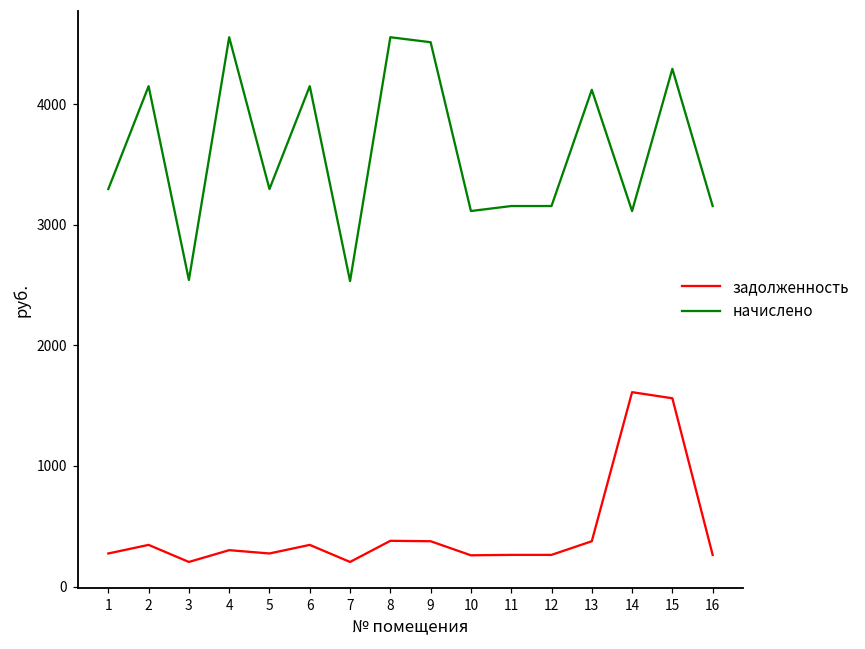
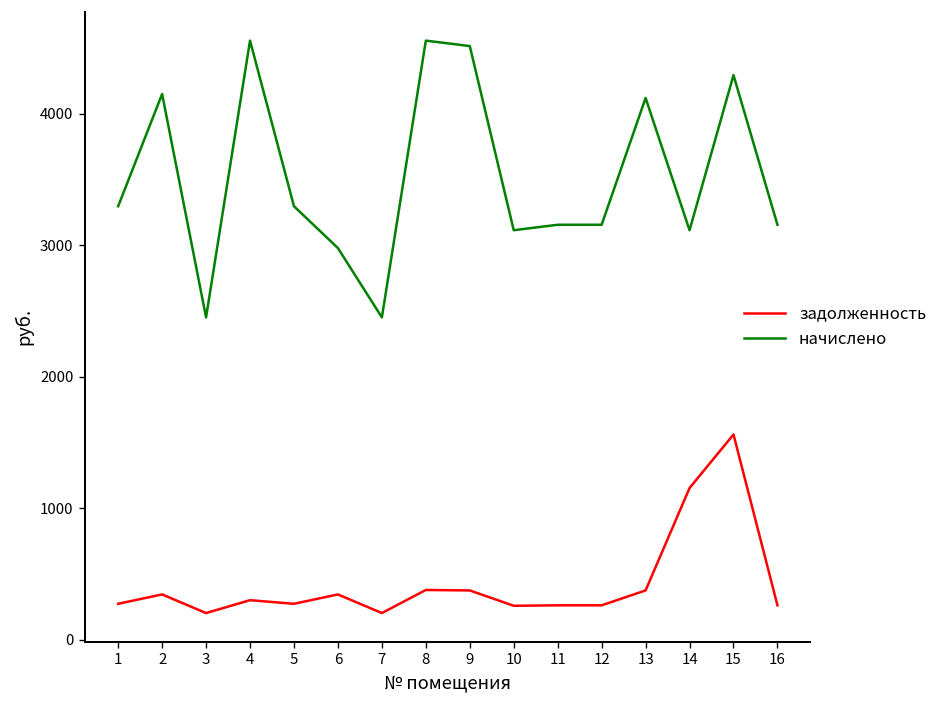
начислено, 3: 2540 -> 2450
начислено, 6: 4150 -> 2980
начислено, 7: 2530 -> 2450
задолженность, 14: 1610 -> 1150
